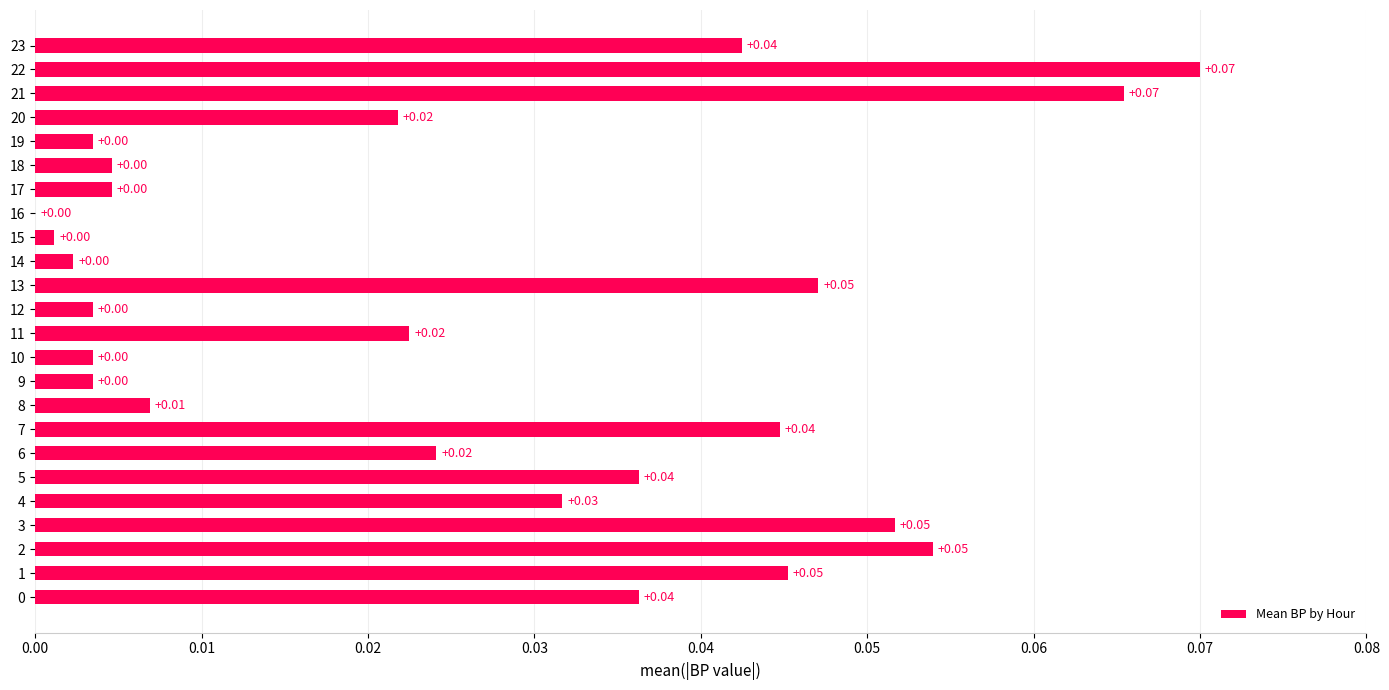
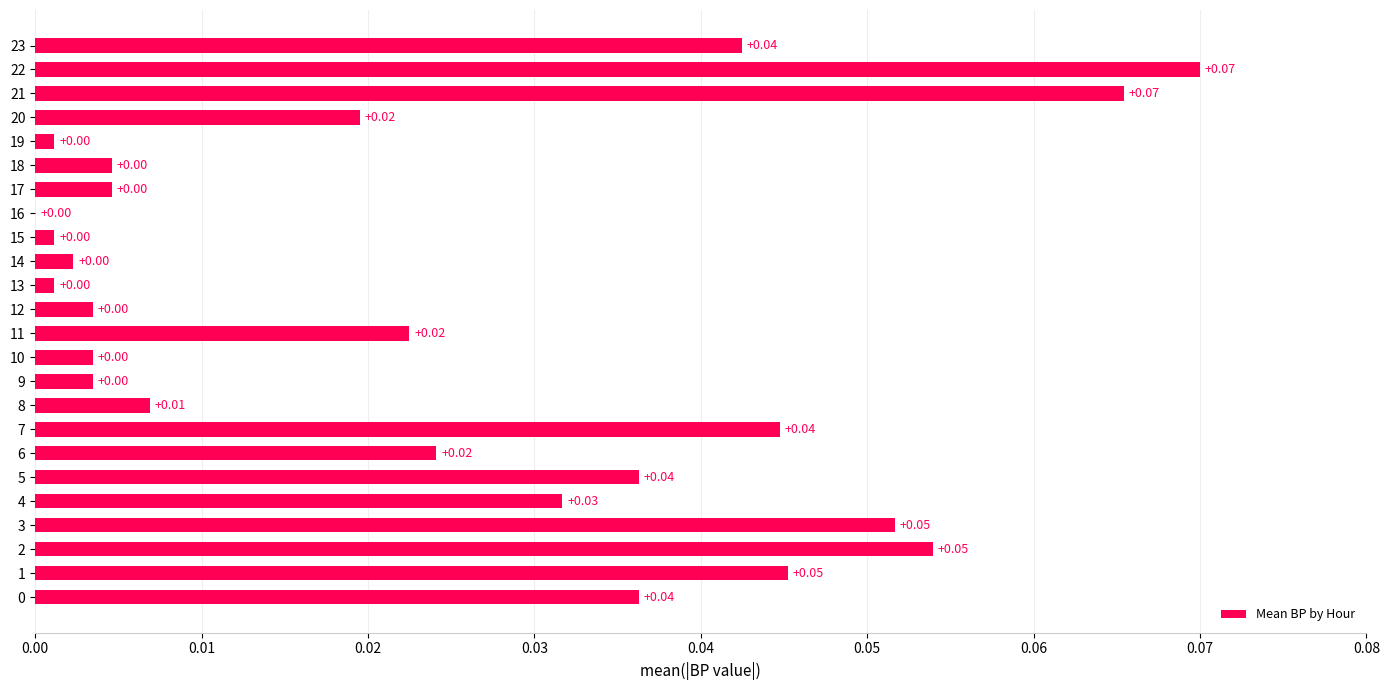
20: 0.0218 -> 0.0195
19: 0.0034 -> 0.0011
13: +0.05 -> +0.00
